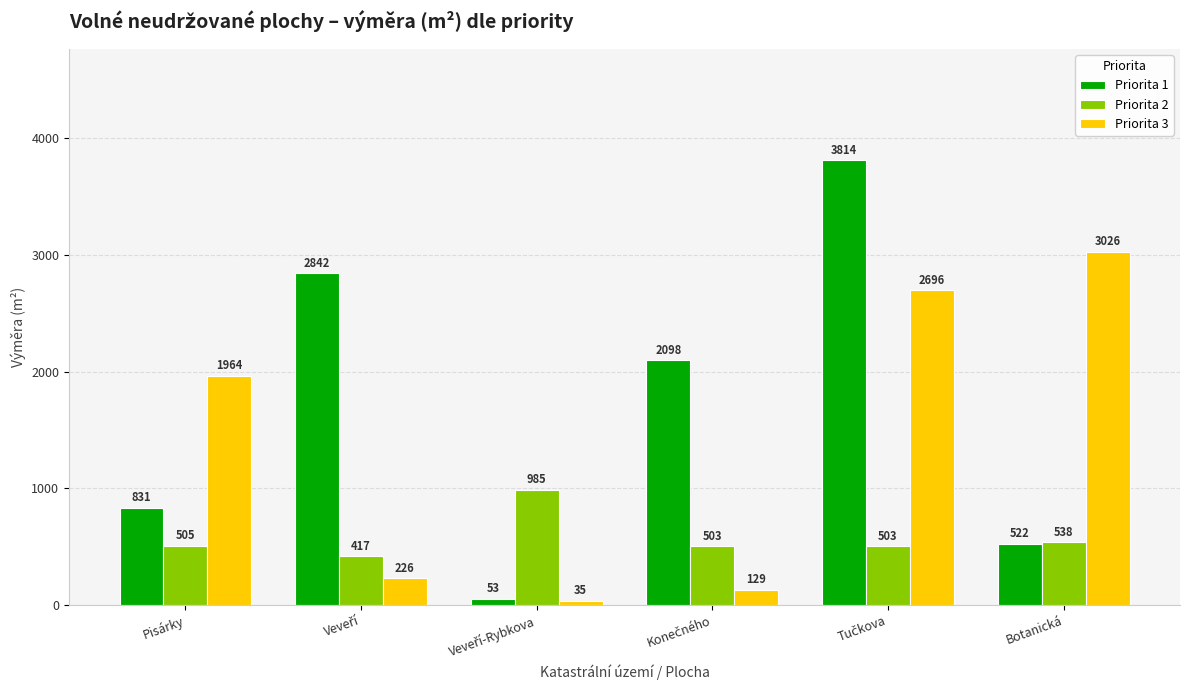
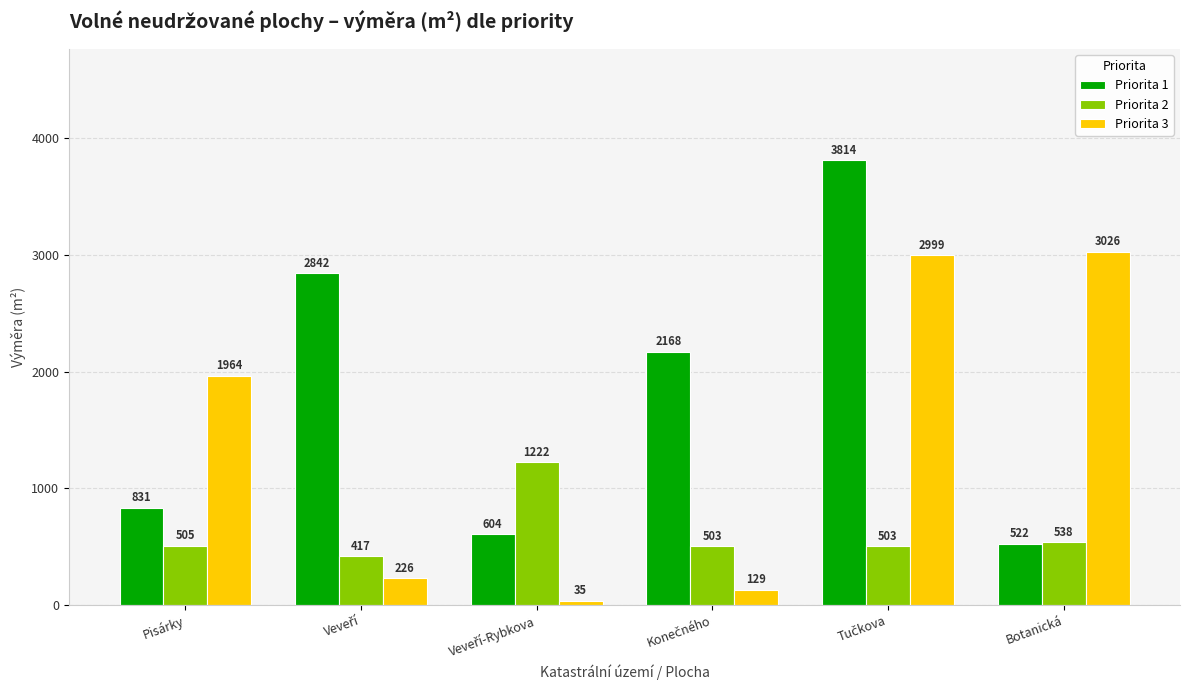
Priorita 1, Veveří-Rybkova: 53 -> 604
Priorita 2, Veveří-Rybkova: 985 -> 1222
Priorita 1, Konečného: 2098 -> 2168
Priorita 3, Tučkova: 2696 -> 2999
